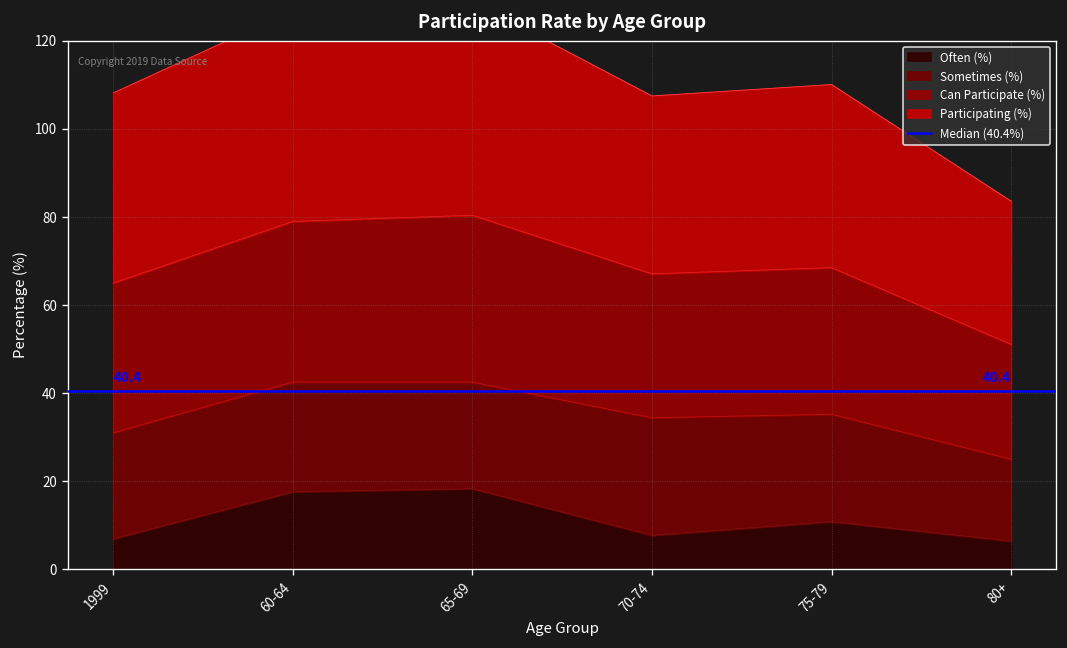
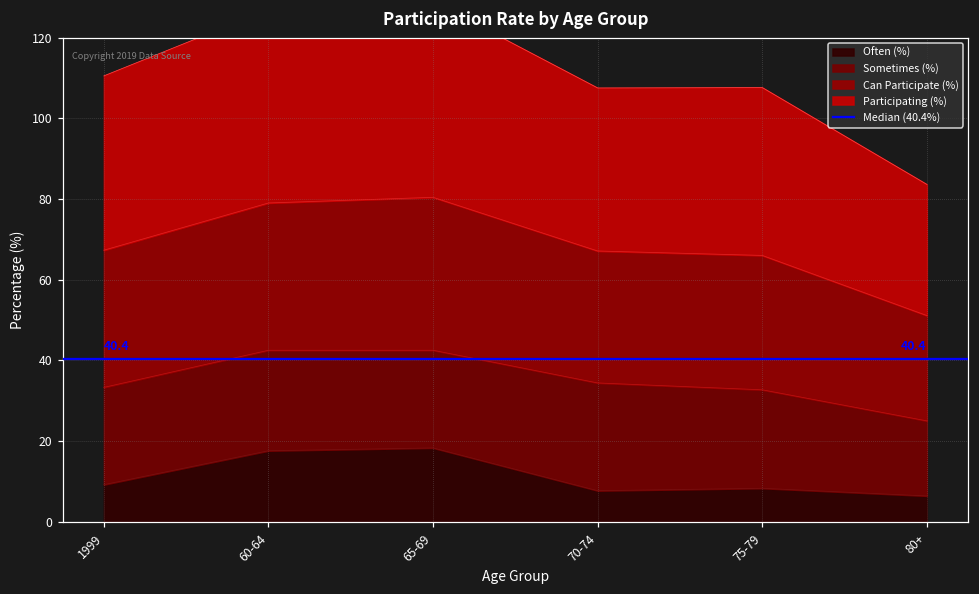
Often (%), 1999: 7 -> 9
Often (%), 75-79: 11 -> 8
